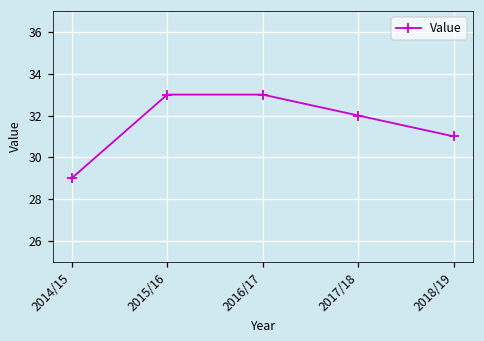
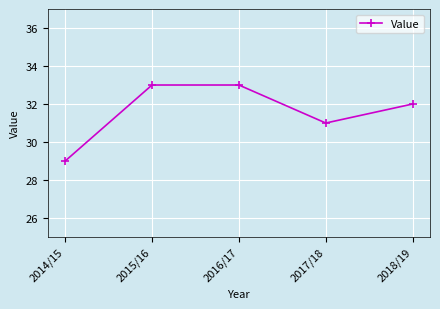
2017/18: 32 -> 31
2018/19: 31 -> 32
